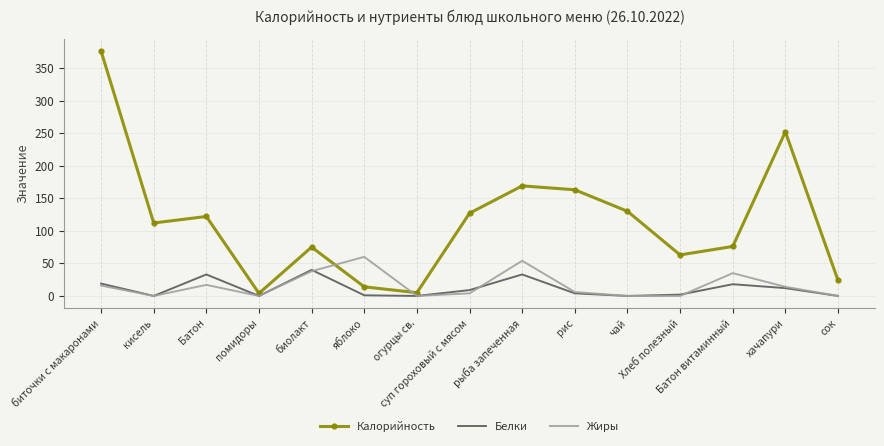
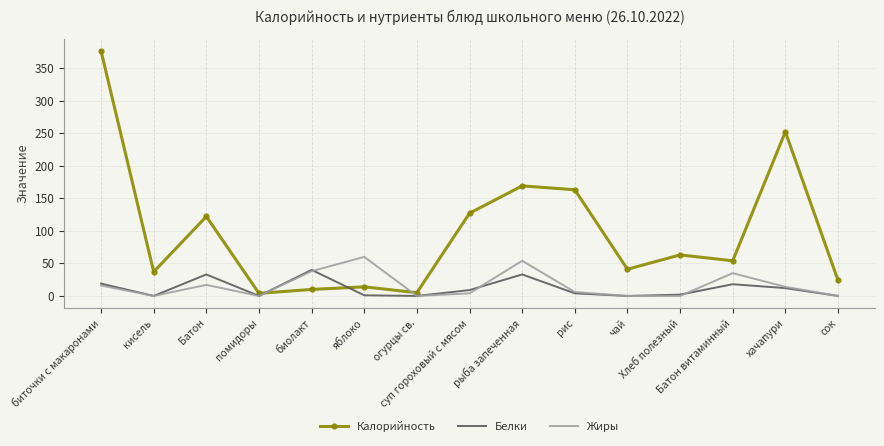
Калорийность, кисель: 110 -> 40
Калорийность, биолакт: 80 -> 10
Калорийность, чай: 130 -> 40
Калорийность, Батон витаминный: 80 -> 50
